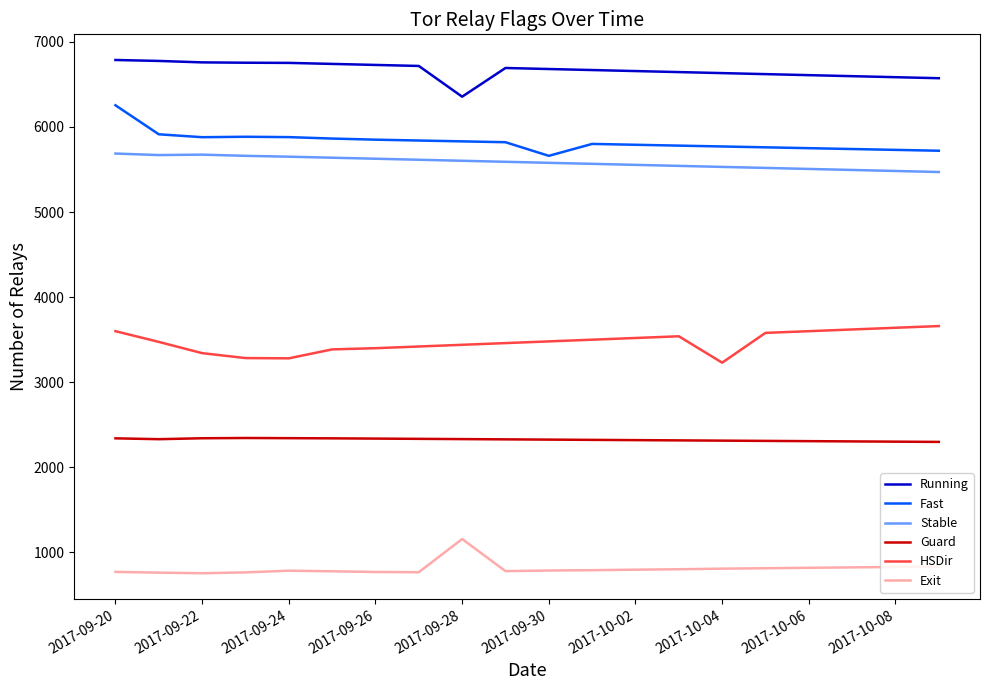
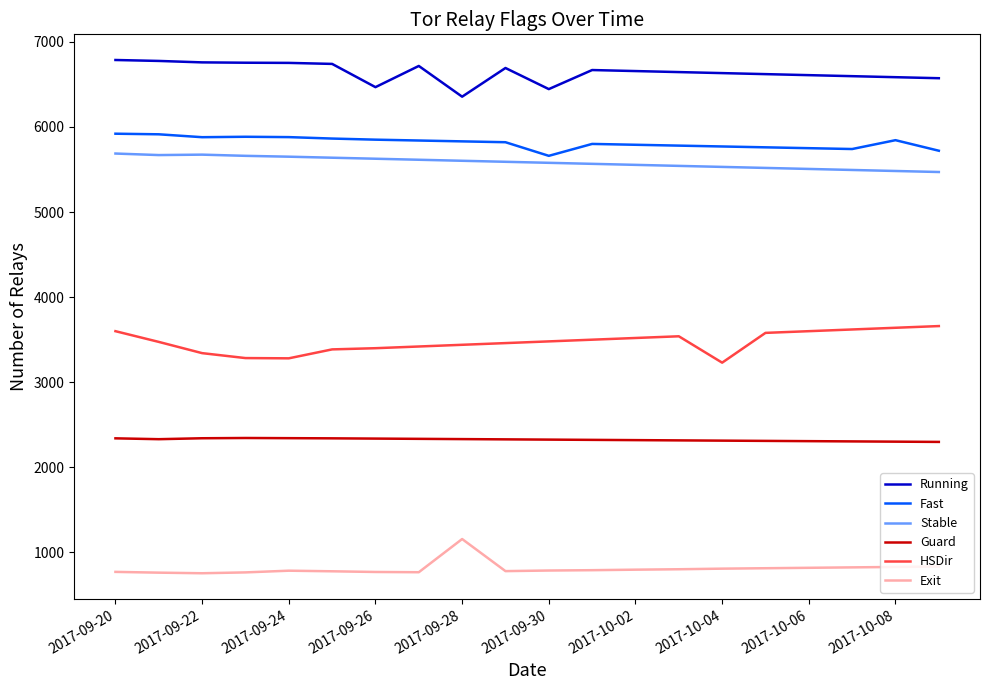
Fast, 2017-09-20: 6300 -> 5900
Running, 2017-09-26: 6700 -> 6500
Running, 2017-09-30: 6700 -> 6400
Fast, 2017-10-08: 5700 -> 5800
